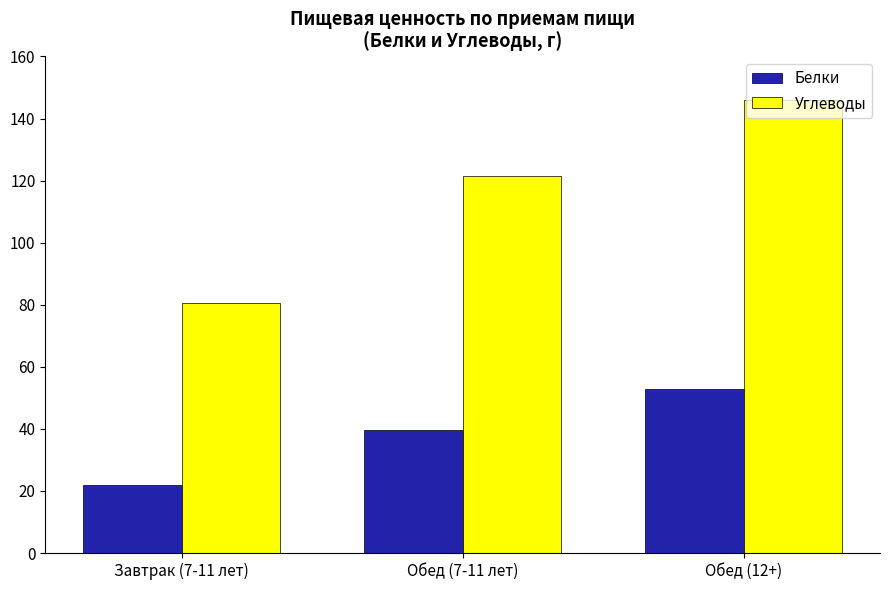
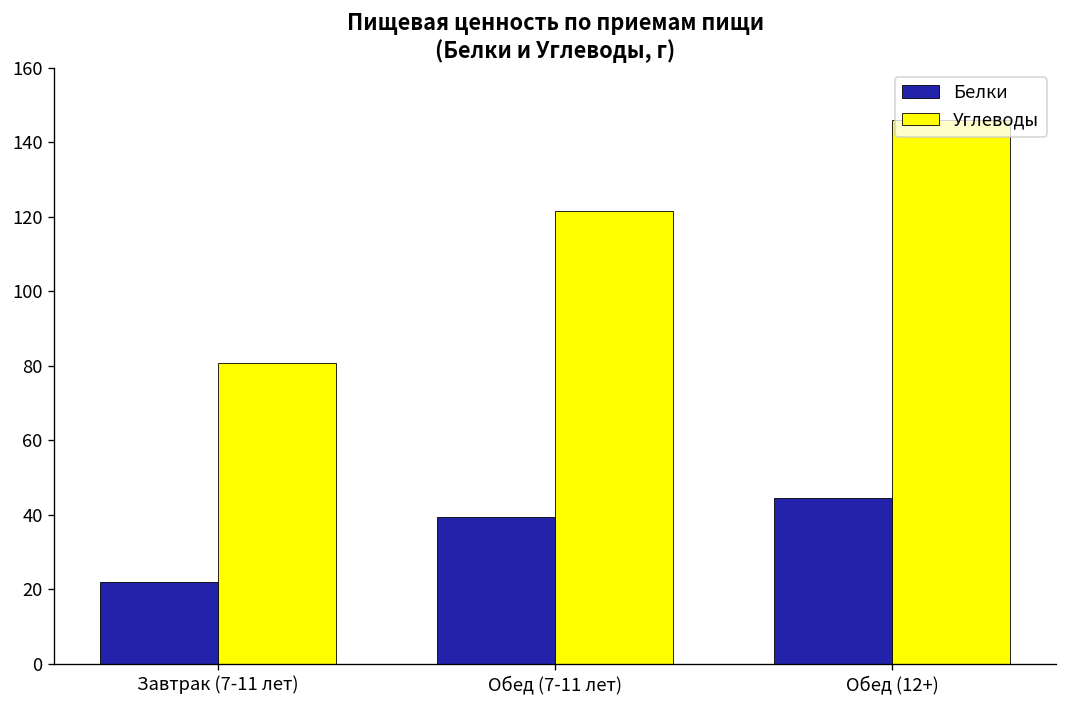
Белки, Обед (12+): 53 -> 45
